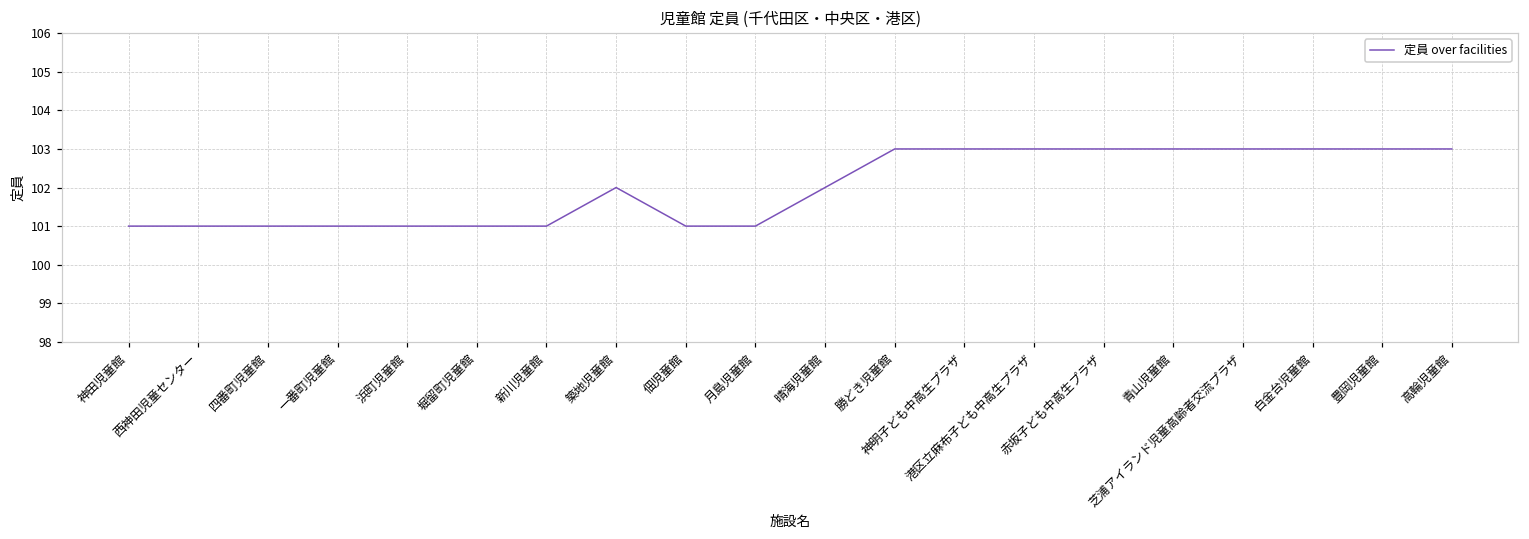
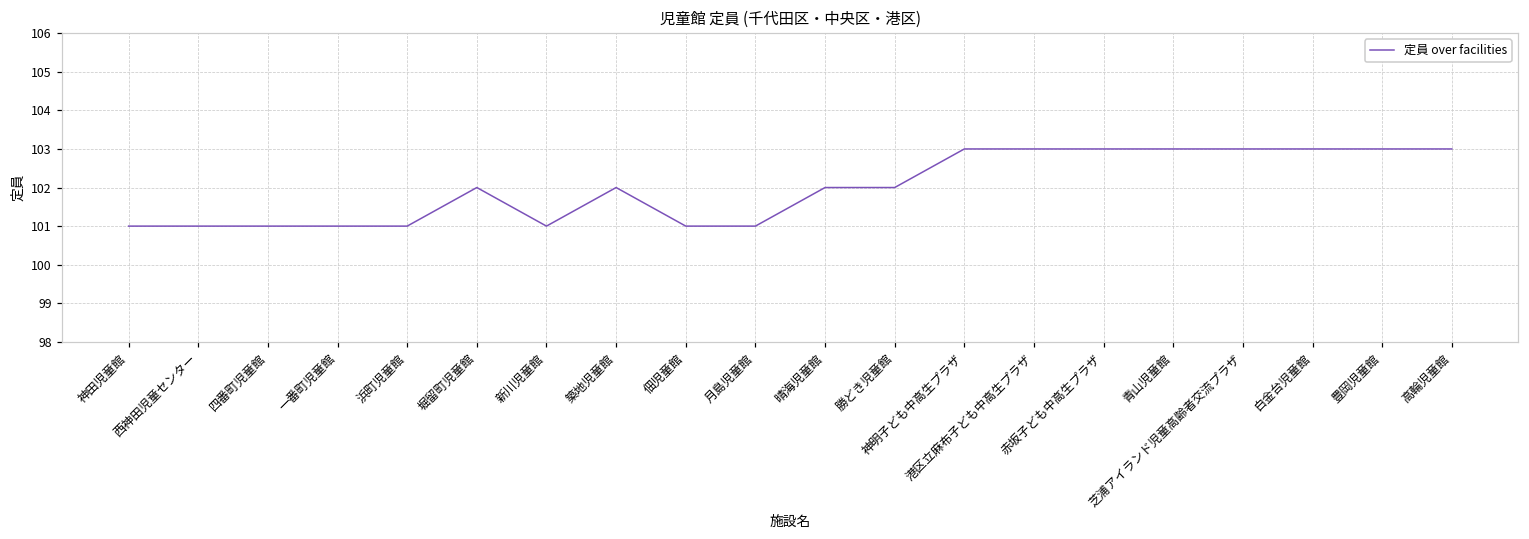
堀留町児童館: 101 -> 102
勝どき児童館: 103 -> 102
